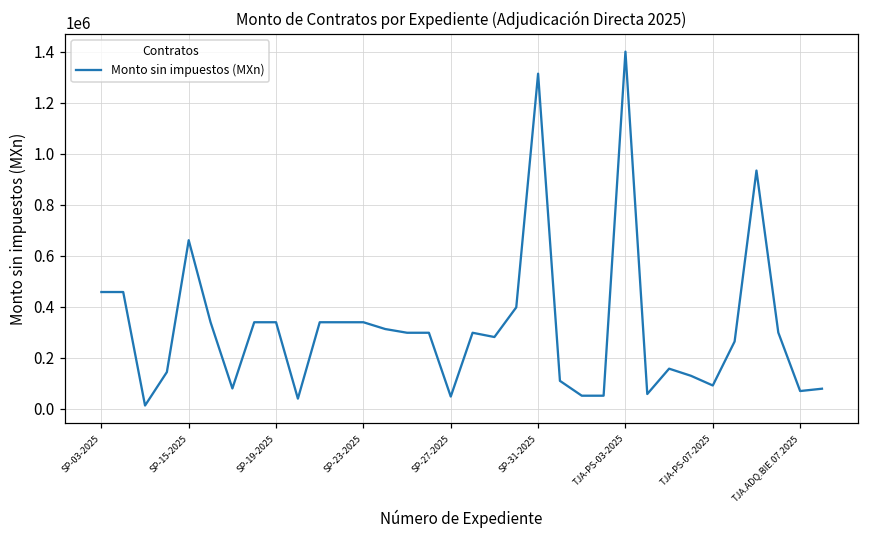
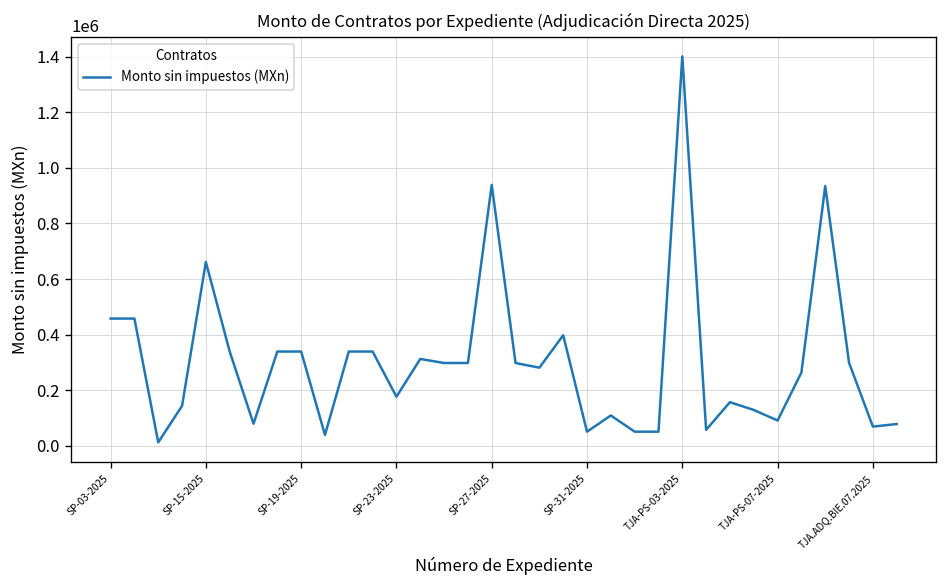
SP-23-2025: 340000 -> 180000
SP-27-2025: 50000 -> 940000
SP-31-2025: 1310000 -> 50000
